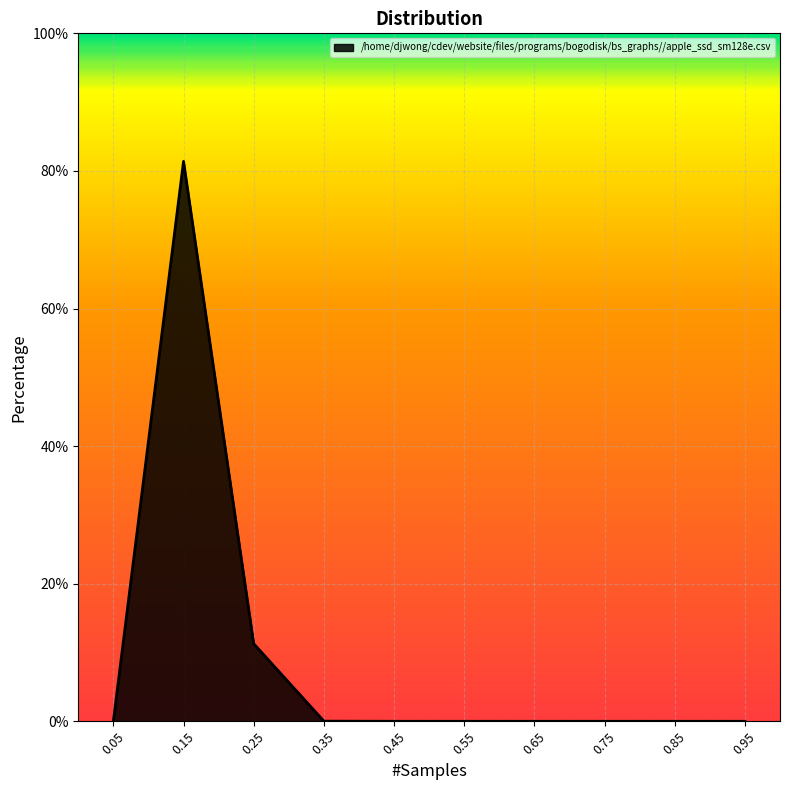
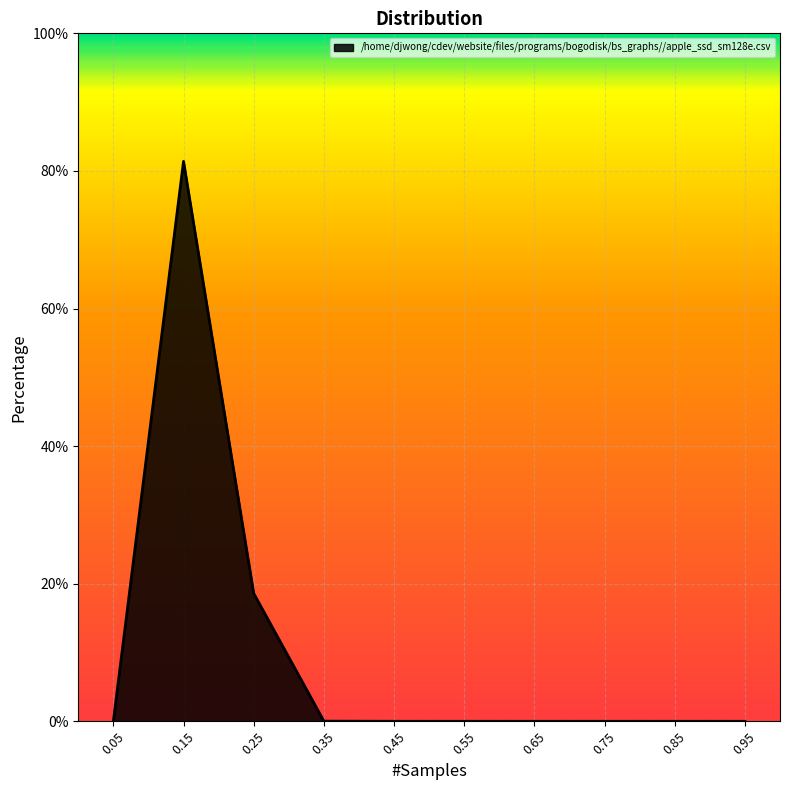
0.25: 11% -> 19%
